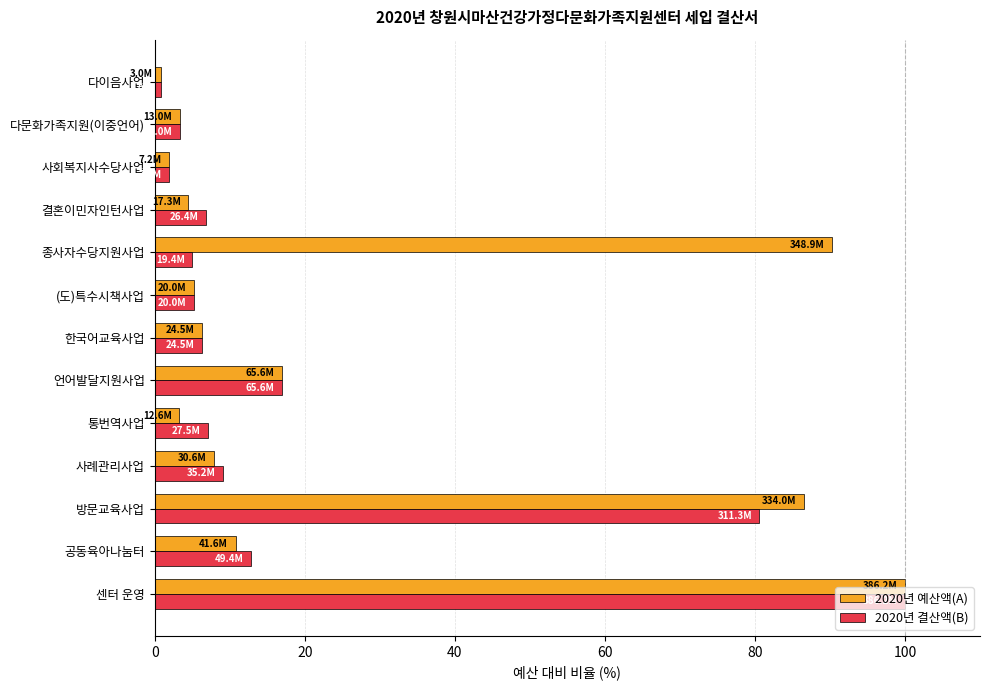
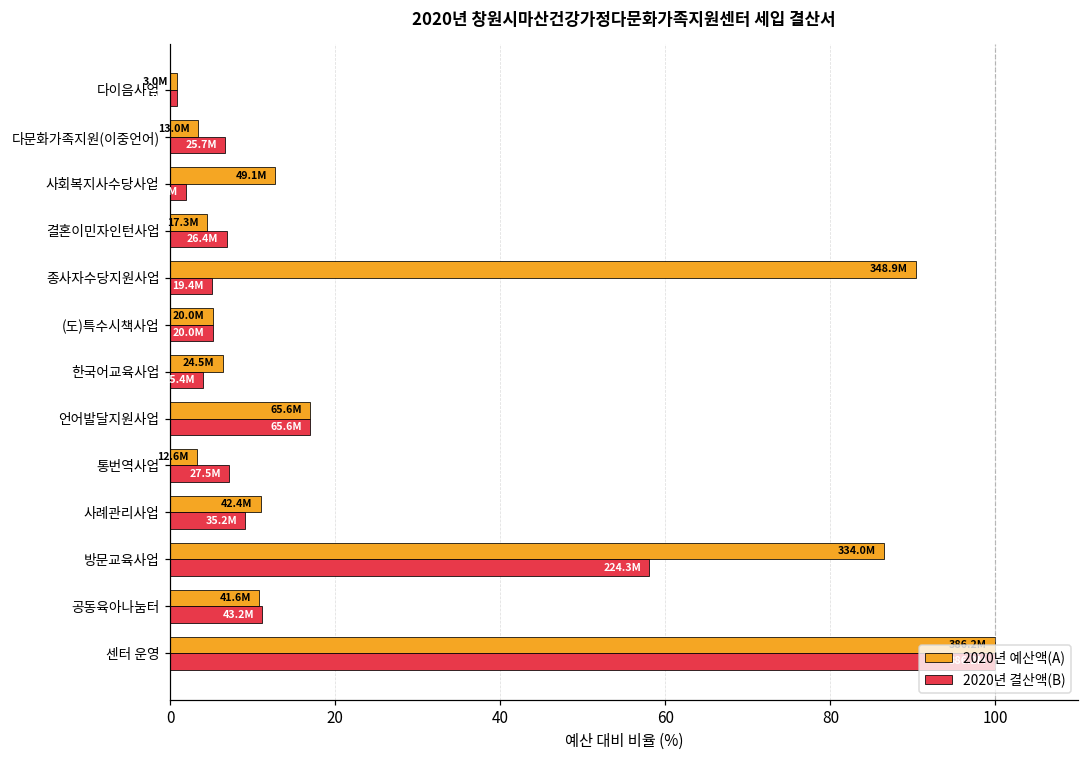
2020년 결산액(B), 다문화가족지원(이중언어): 13.0M -> 25.7M
2020년 예산액(A), 사회복지사수당사업: 7.2M -> 49.1M
2020년 결산액(B), 한국어교육사업: 24.5M -> 15.4M
2020년 예산액(A), 사례관리사업: 30.6M -> 42.4M
2020년 결산액(B), 방문교육사업: 311.3M -> 224.3M
2020년 결산액(B), 공동육아나눔터: 49.4M -> 43.2M
